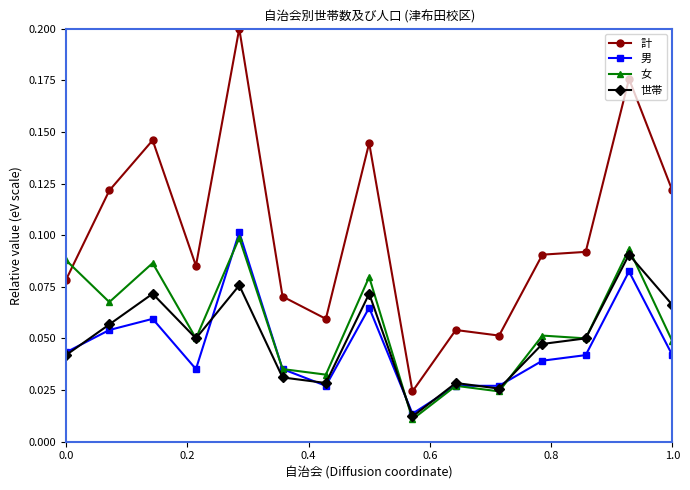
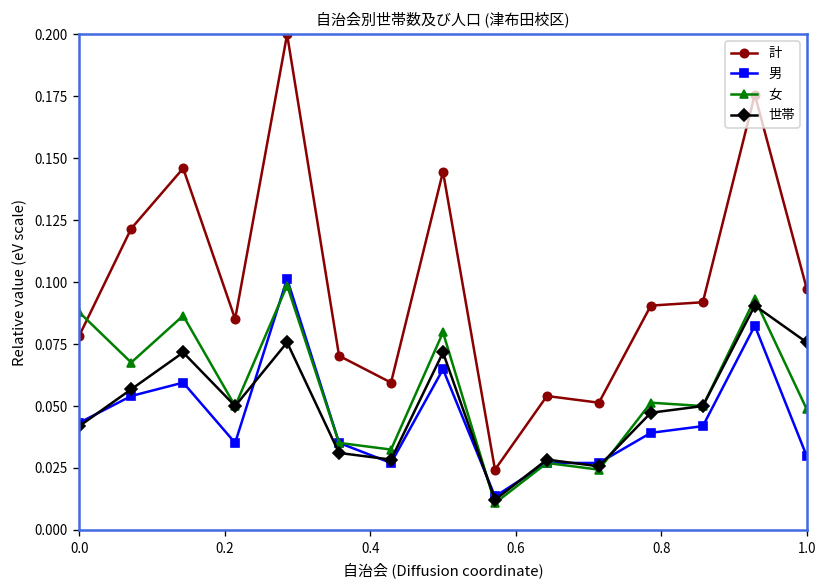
計, 1.0: 0.122 -> 0.097
男, 1.0: 0.042 -> 0.030
世帯, 1.0: 0.066 -> 0.076
